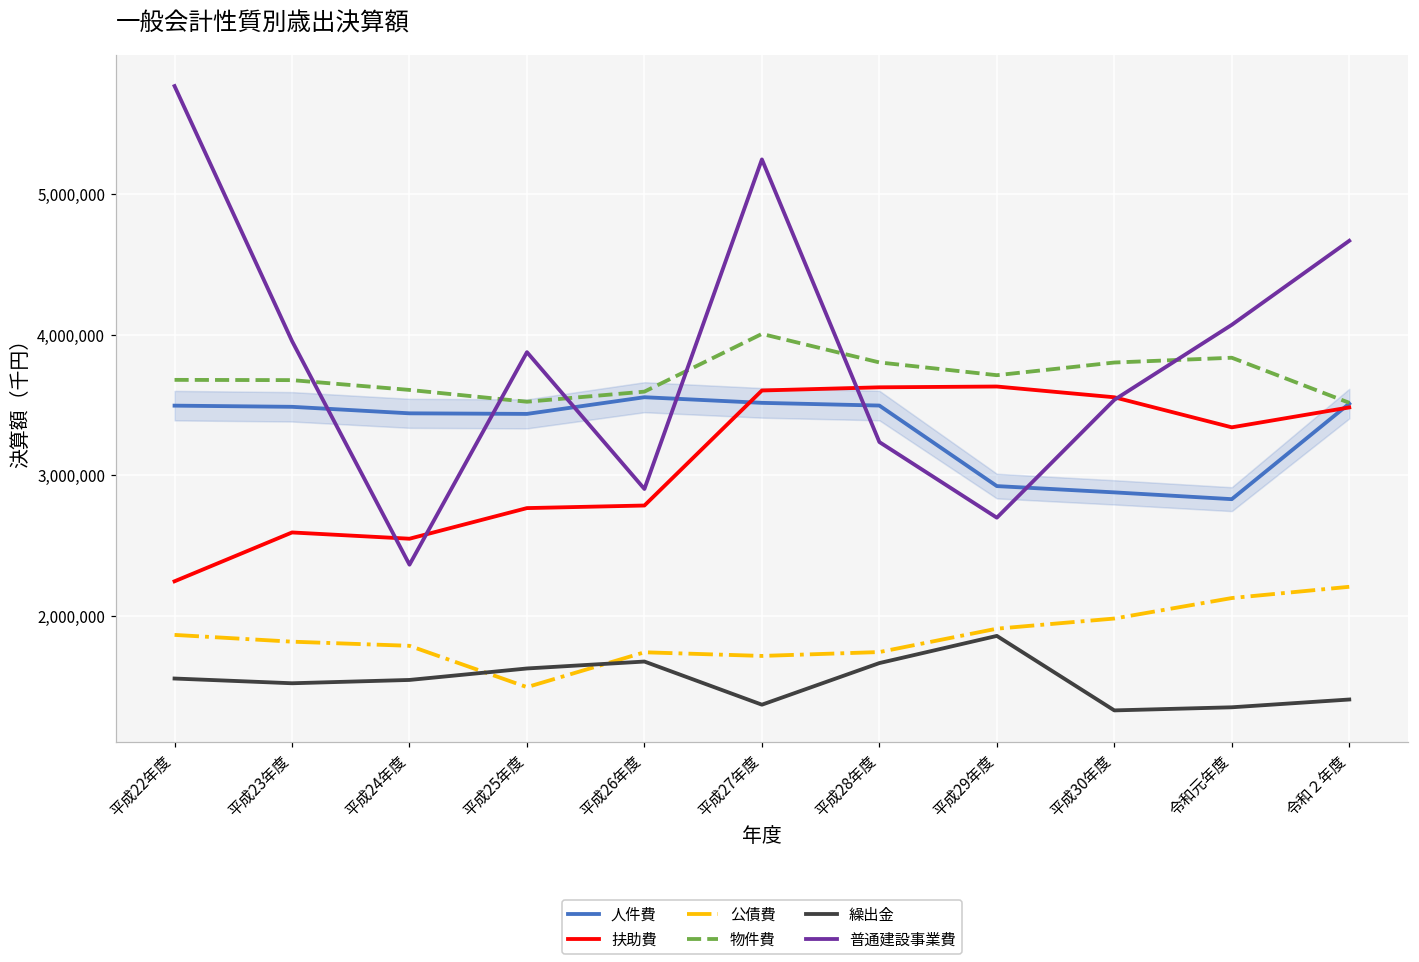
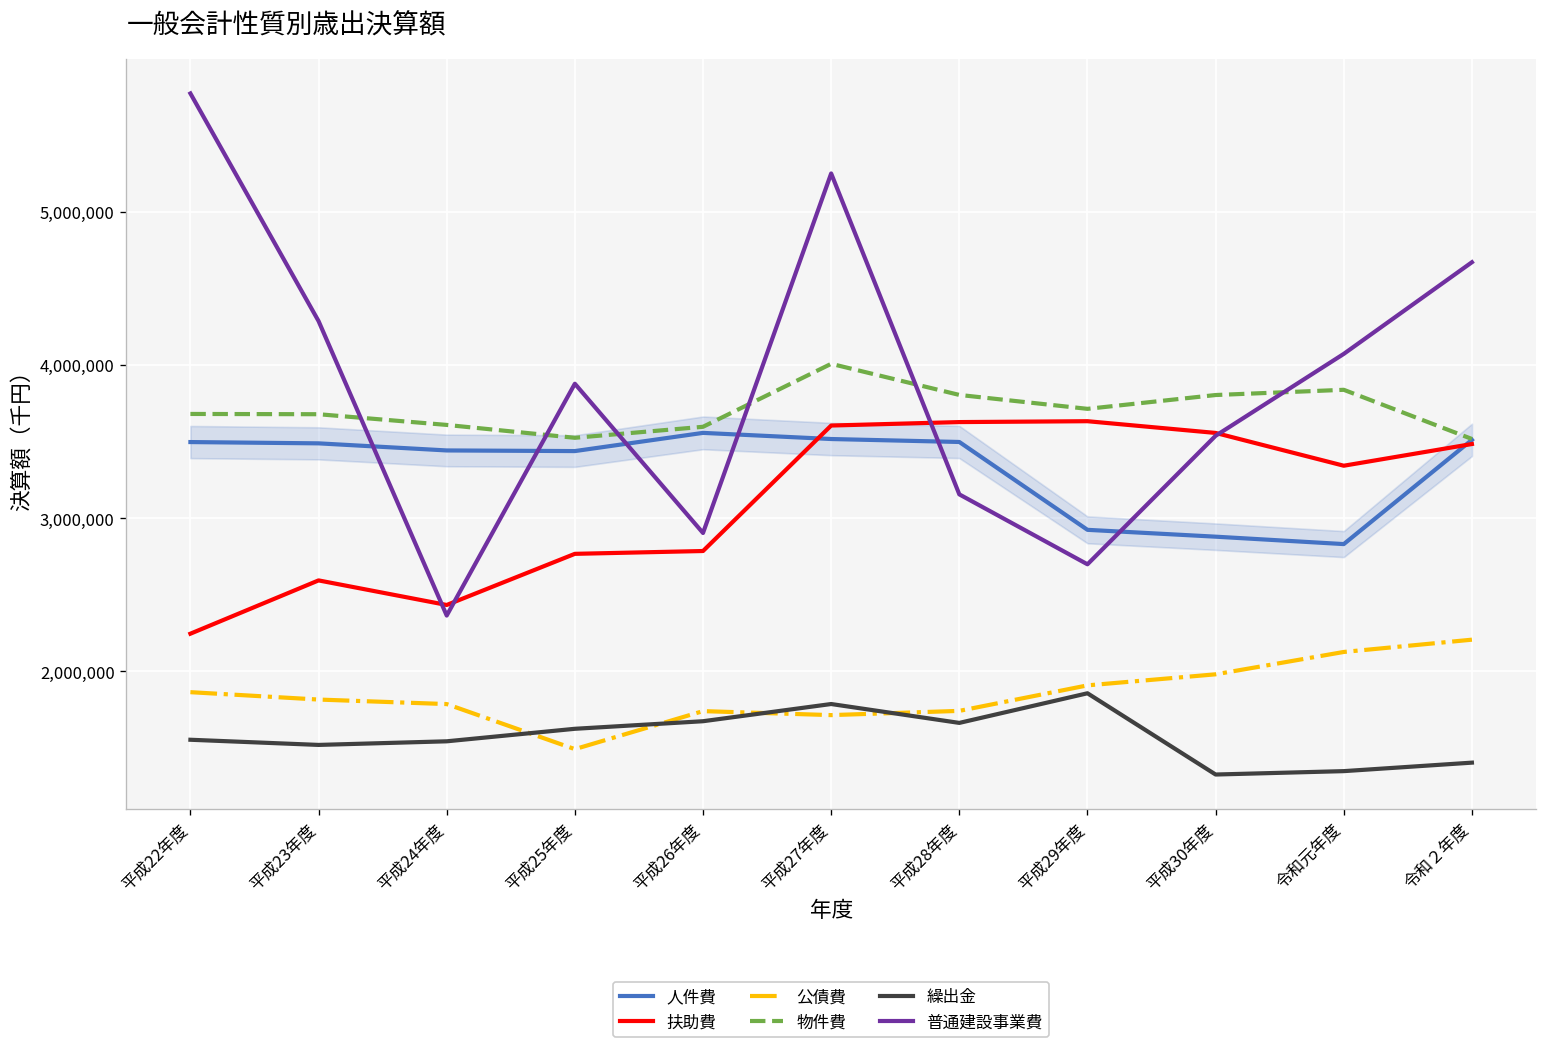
普通建設事業費, 平成23年度: 3,960,000 -> 4,290,000
扶助費, 平成24年度: 2,550,000 -> 2,430,000
繰出金, 平成27年度: 1,370,000 -> 1,790,000
普通建設事業費, 平成28年度: 3,240,000 -> 3,150,000
